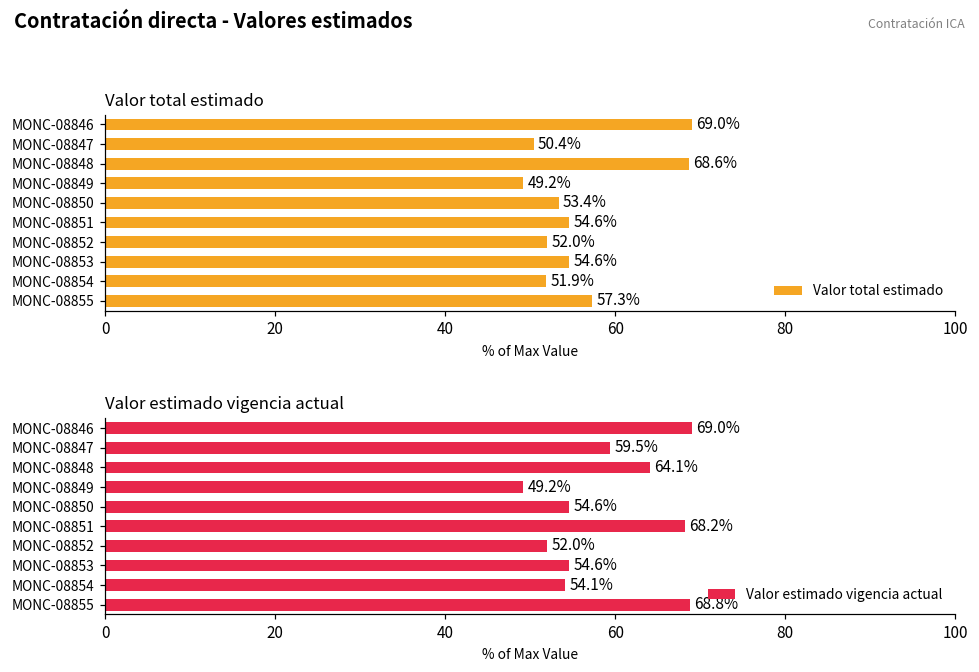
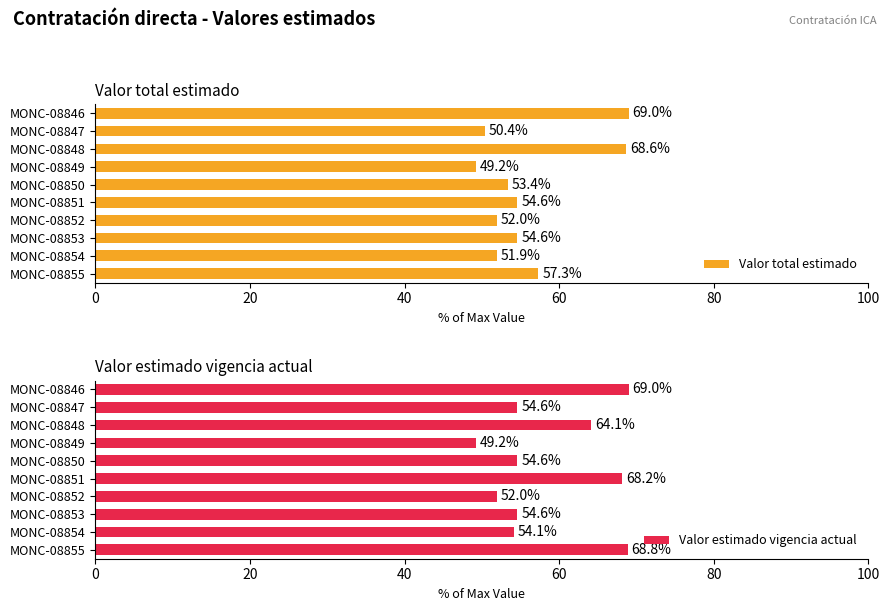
Valor estimado vigencia actual, MONC-08847: 59.5% -> 54.6%
